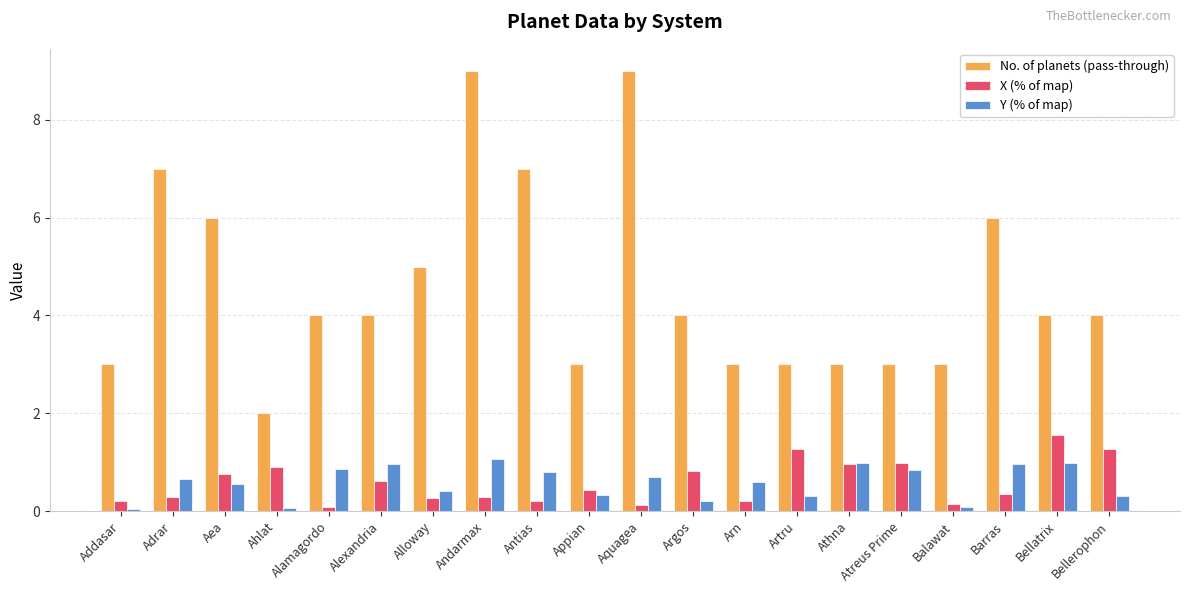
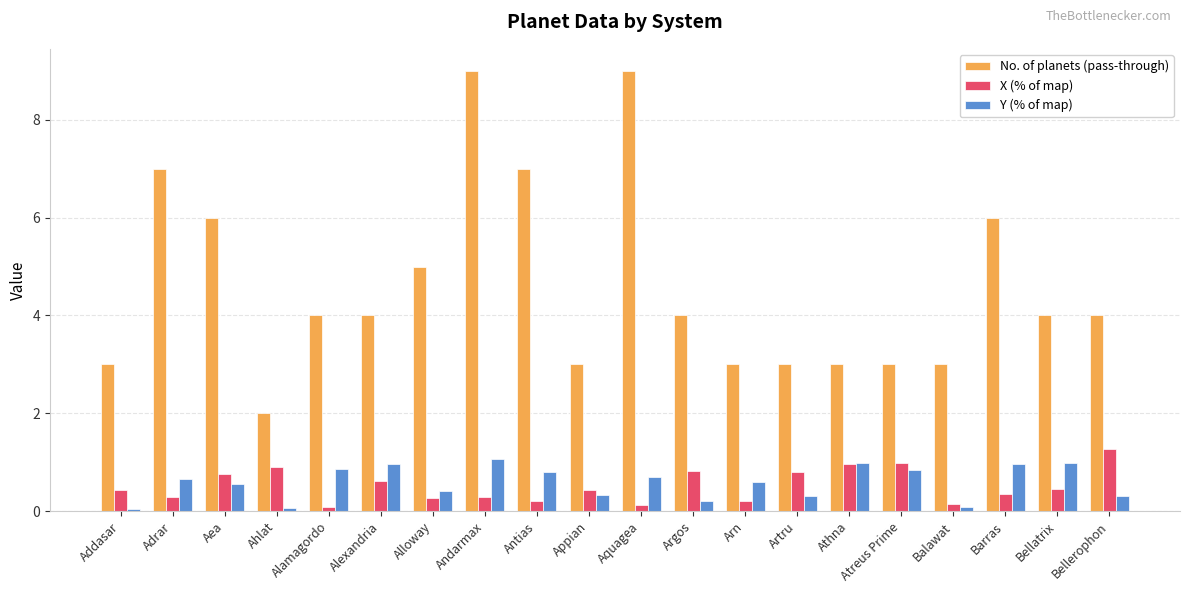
X (% of map), Addasar: 0.2 -> 0.4
X (% of map), Artru: 1.3 -> 0.8
X (% of map), Bellatrix: 1.6 -> 0.5
